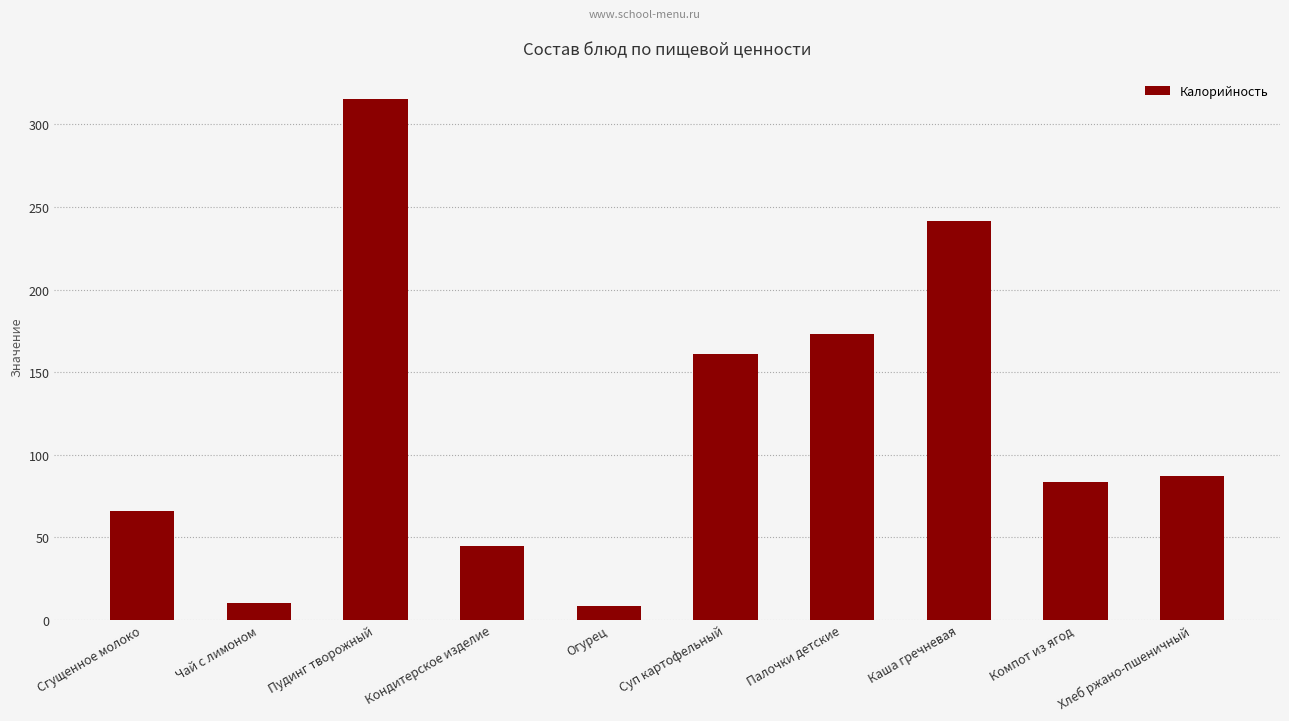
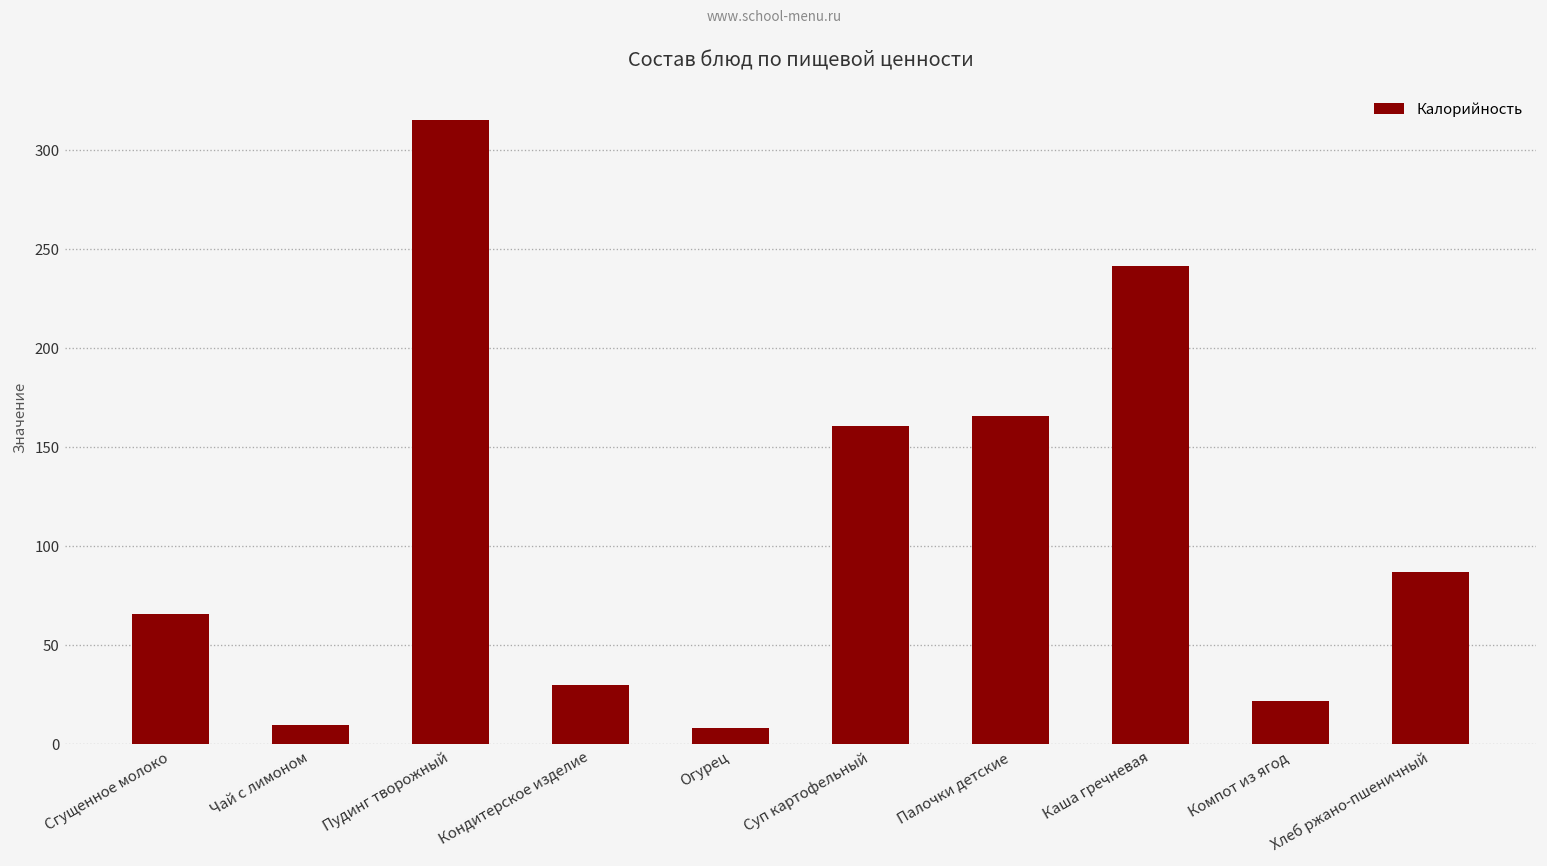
Кондитерское изделие: 44 -> 30
Палочки детские: 173 -> 166
Компот из ягод: 83 -> 22
